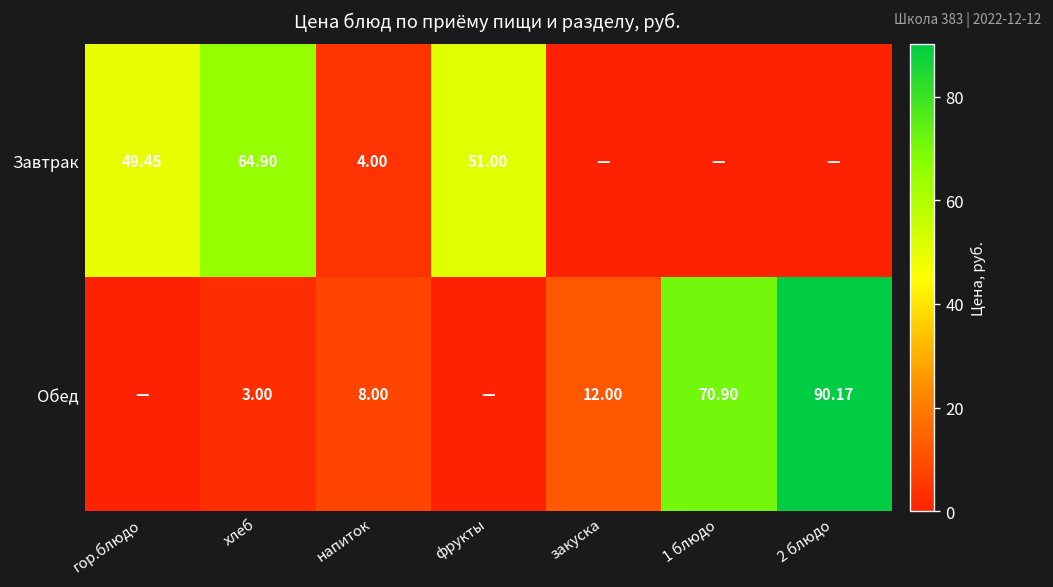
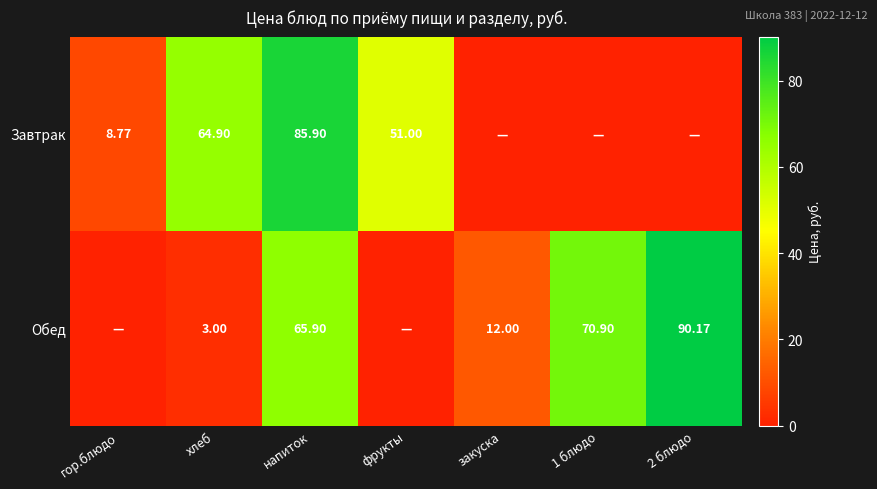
Завтрак, гор.блюдо: 49.45 -> 8.77
Завтрак, напиток: 4.00 -> 85.90
Обед, напиток: 8.00 -> 65.90
